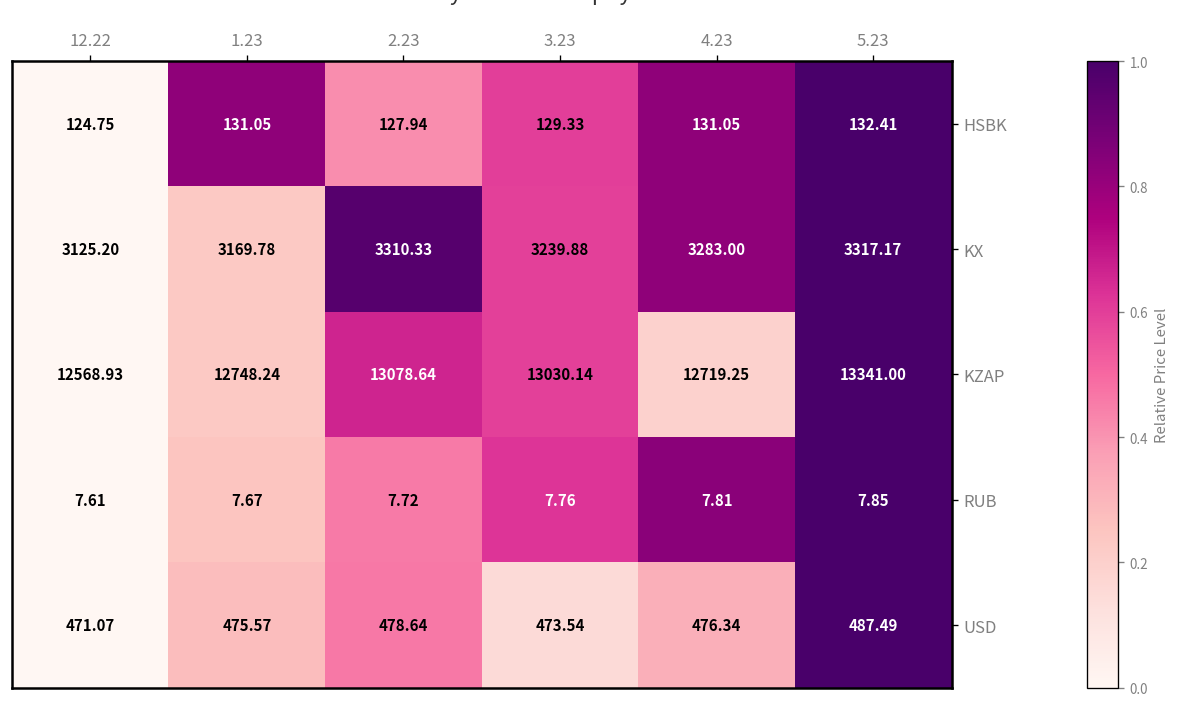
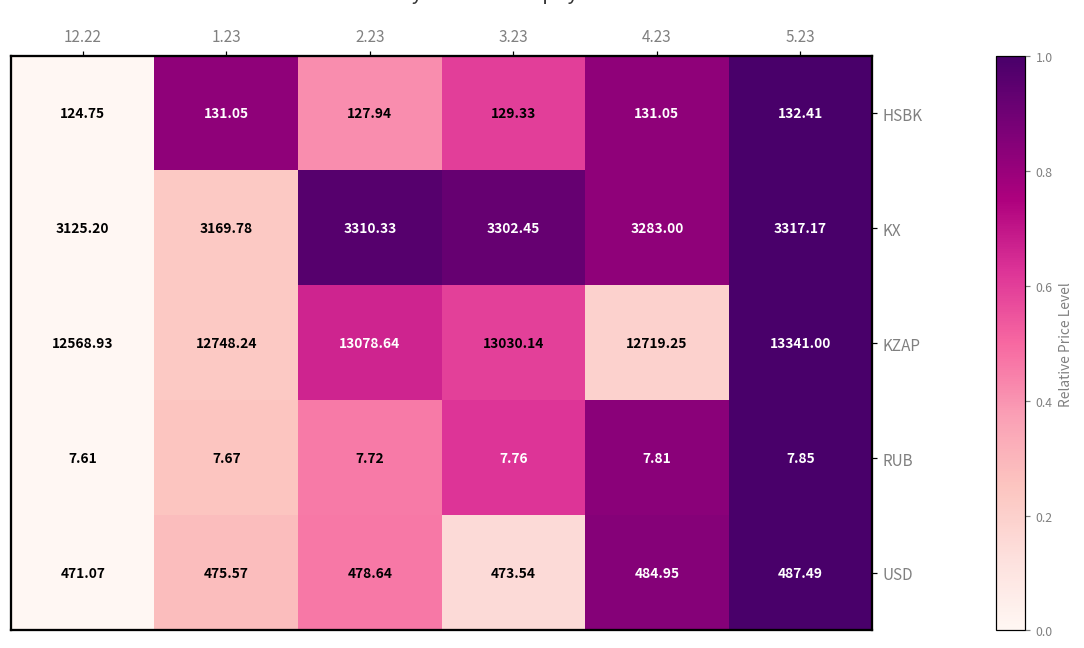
KX, 3.23: 3239.88 -> 3302.45
USD, 4.23: 476.34 -> 484.95
